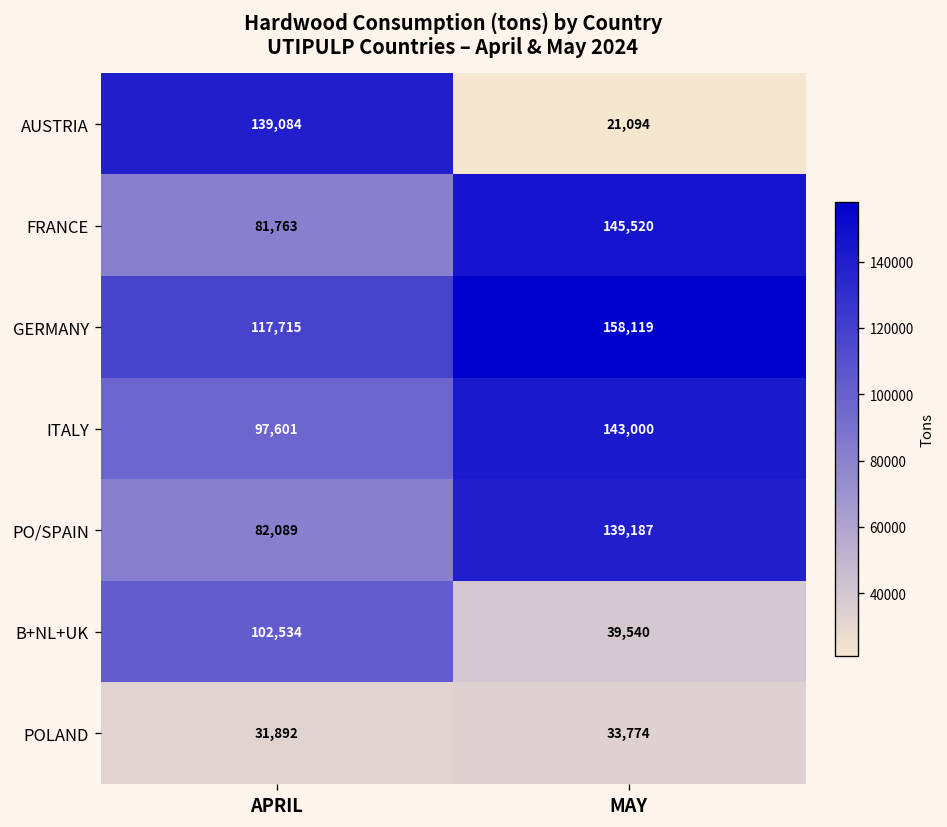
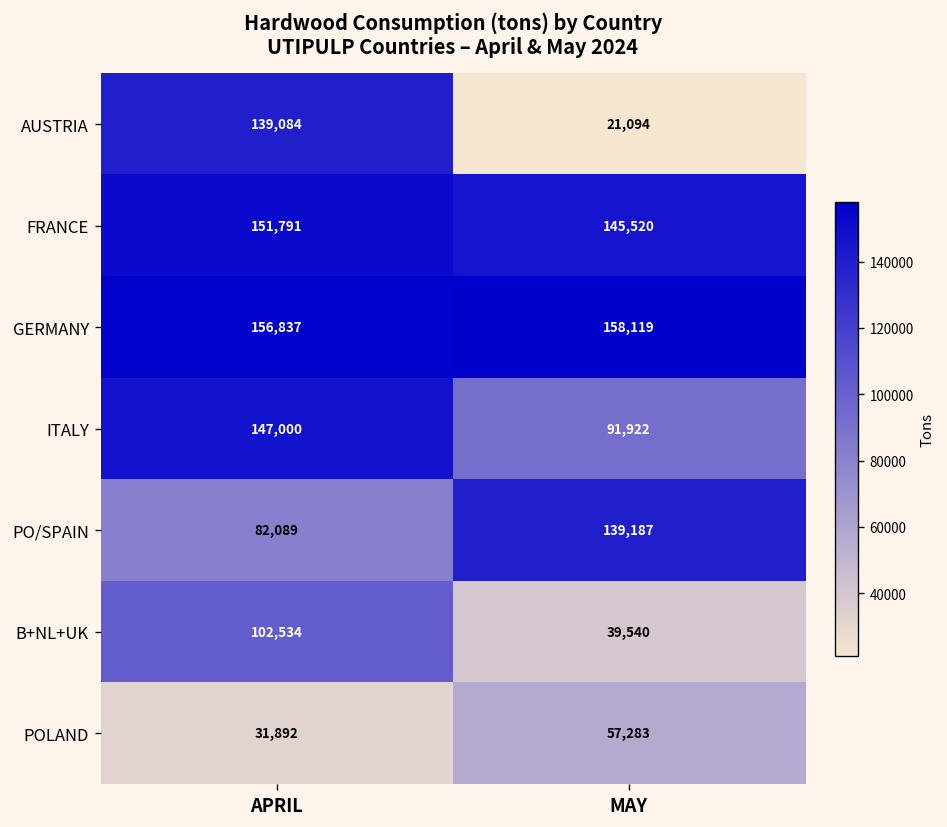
FRANCE, APRIL: 81,763 -> 151,791
GERMANY, APRIL: 117,715 -> 156,837
ITALY, APRIL: 97,601 -> 147,000
ITALY, MAY: 143,000 -> 91,922
POLAND, MAY: 33,774 -> 57,283
